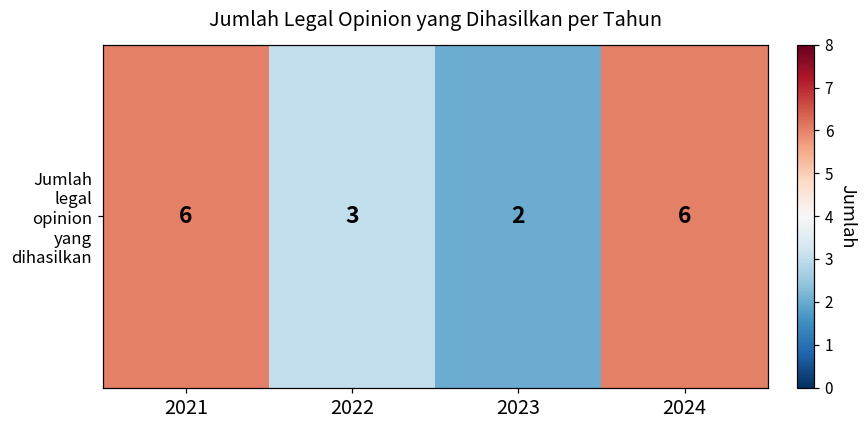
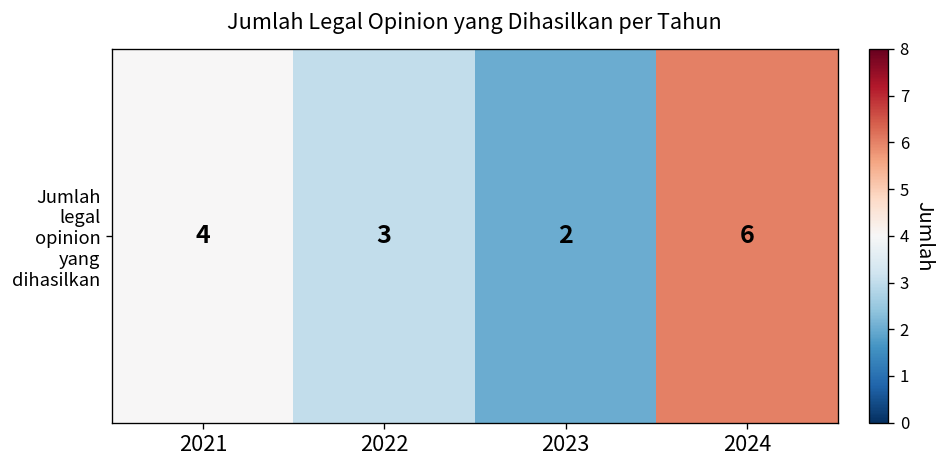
Jumlah legal opinion yang dihasilkan, 2021: 6 -> 4
